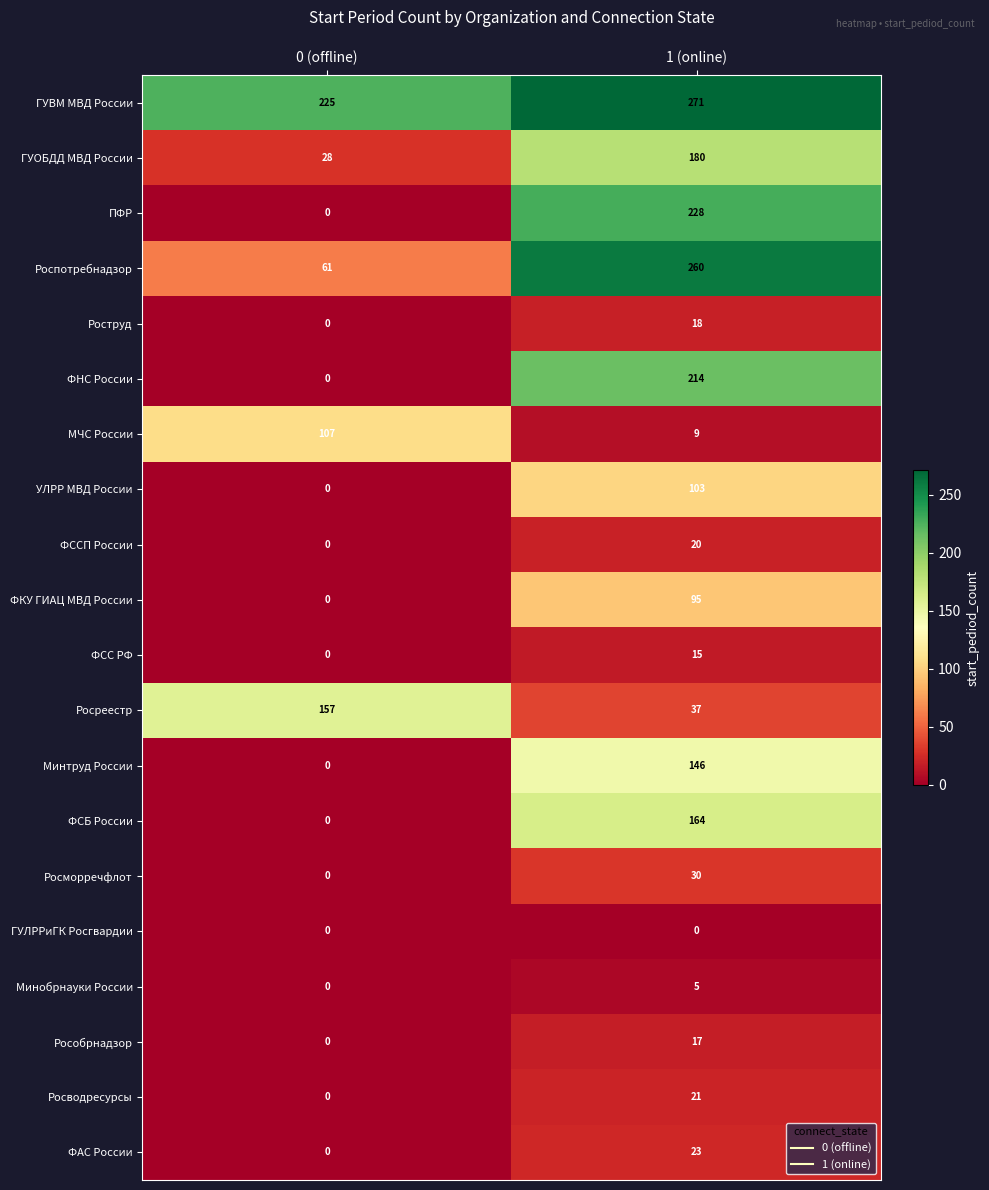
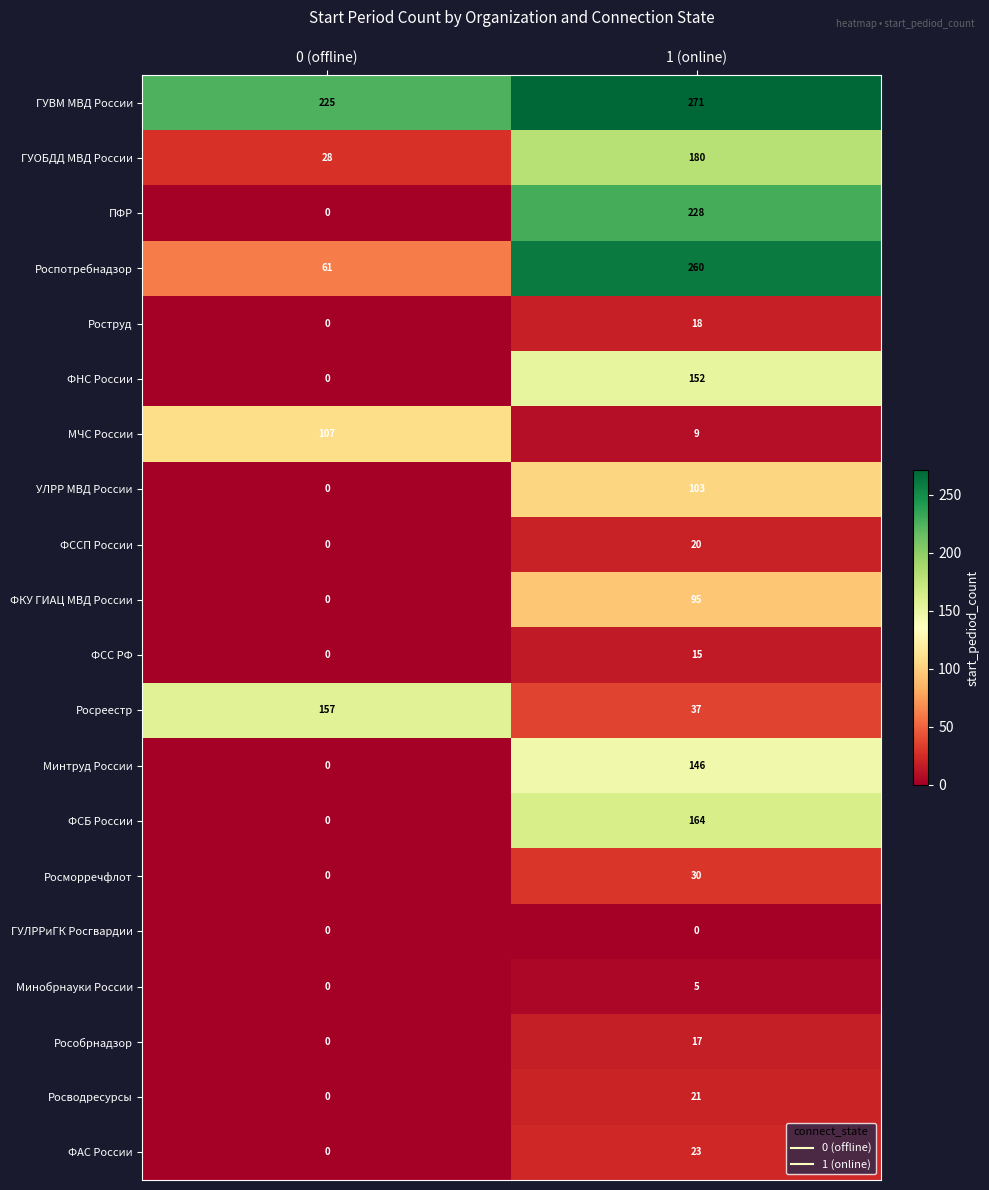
ФНС России, 1 (online): 214 -> 152
